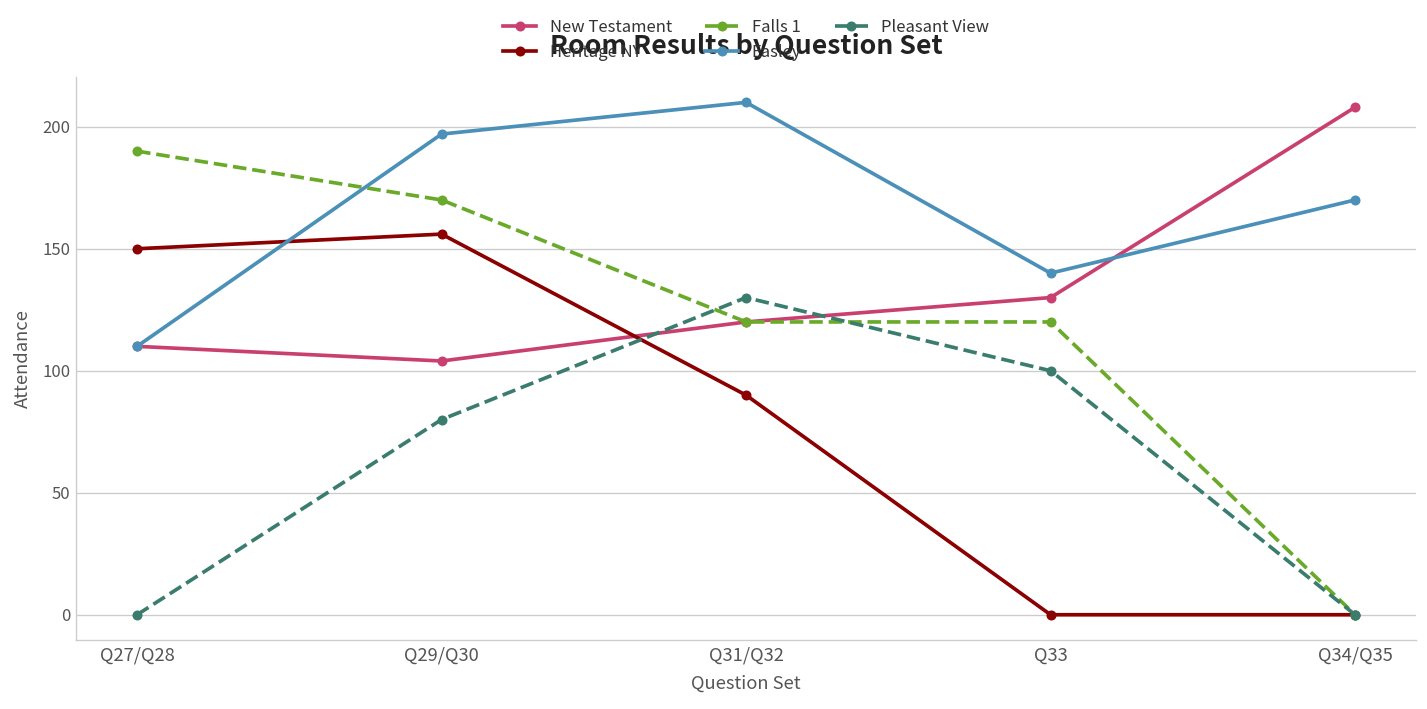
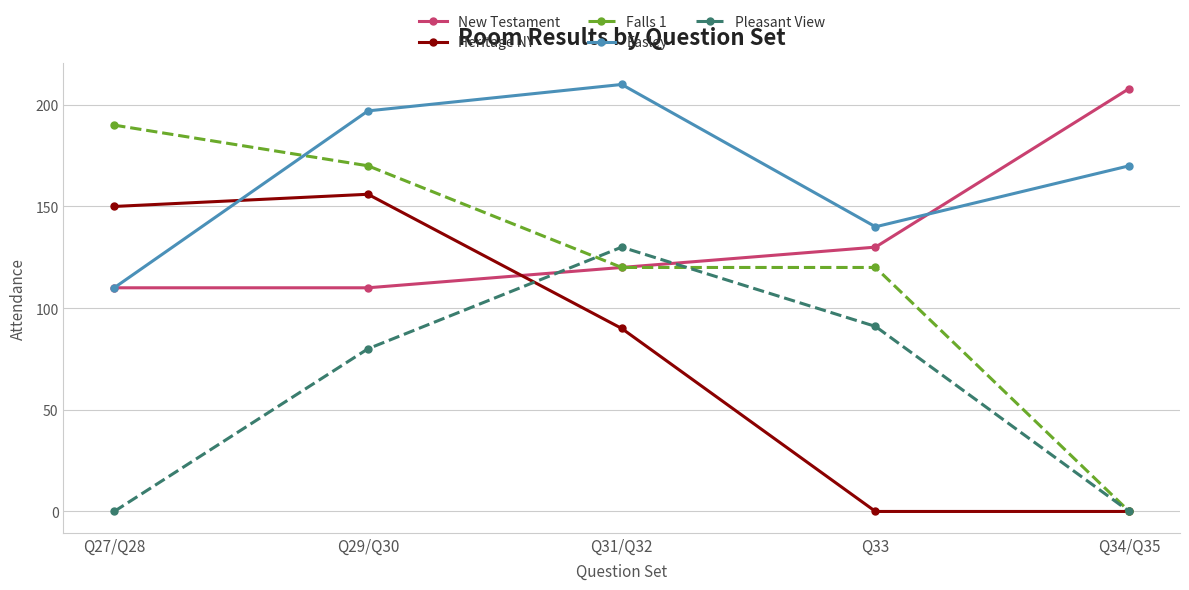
New Testament, Q29/Q30: 104 -> 110
Pleasant View, Q33: 100 -> 91
